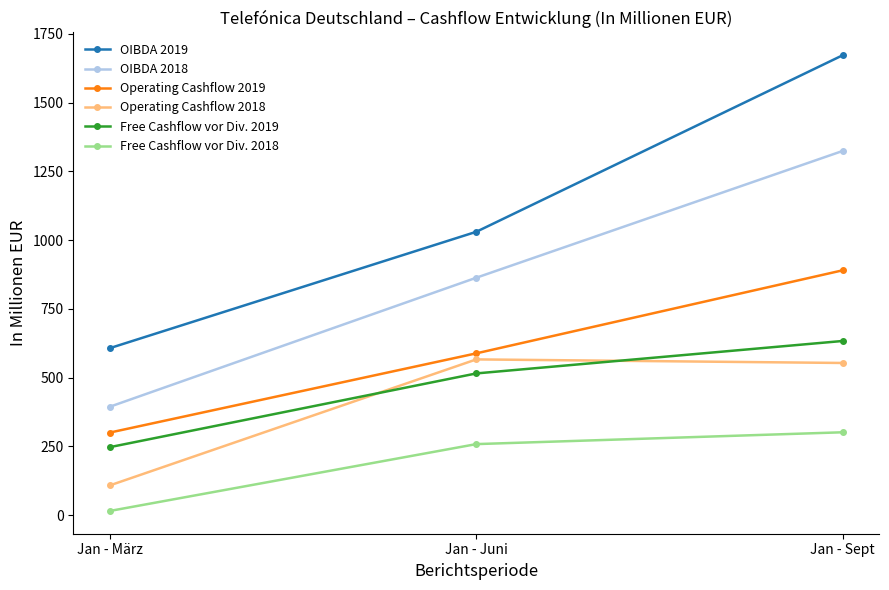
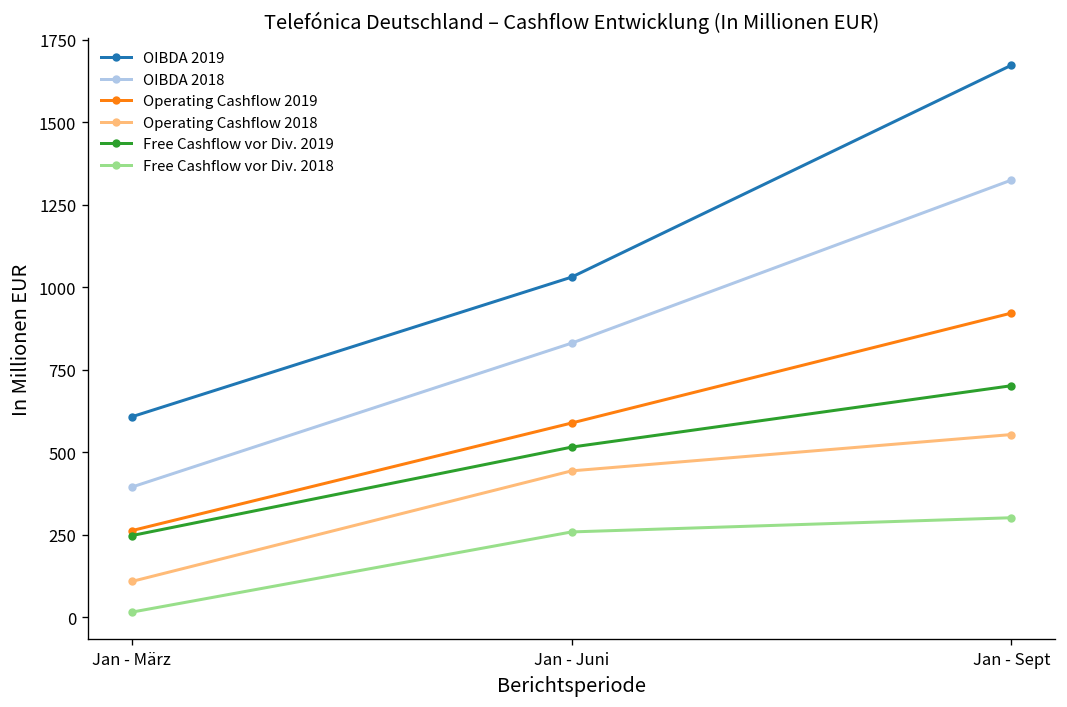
Operating Cashflow 2019, Jan - März: 300 -> 260
OIBDA 2018, Jan - Juni: 860 -> 830
Operating Cashflow 2018, Jan - Juni: 570 -> 440
Operating Cashflow 2019, Jan - Sept: 890 -> 920
Free Cashflow vor Div. 2019, Jan - Sept: 630 -> 700
